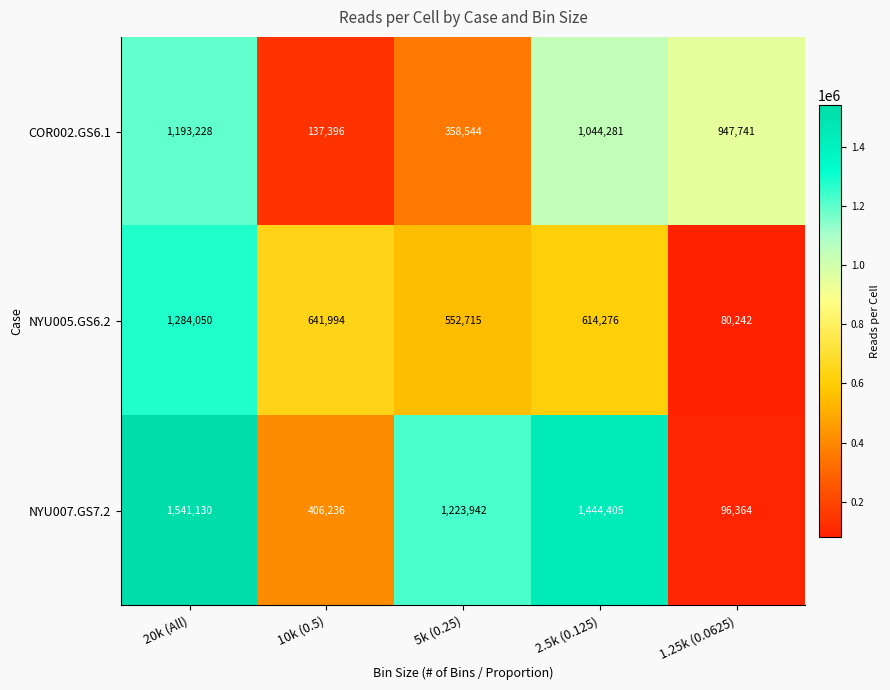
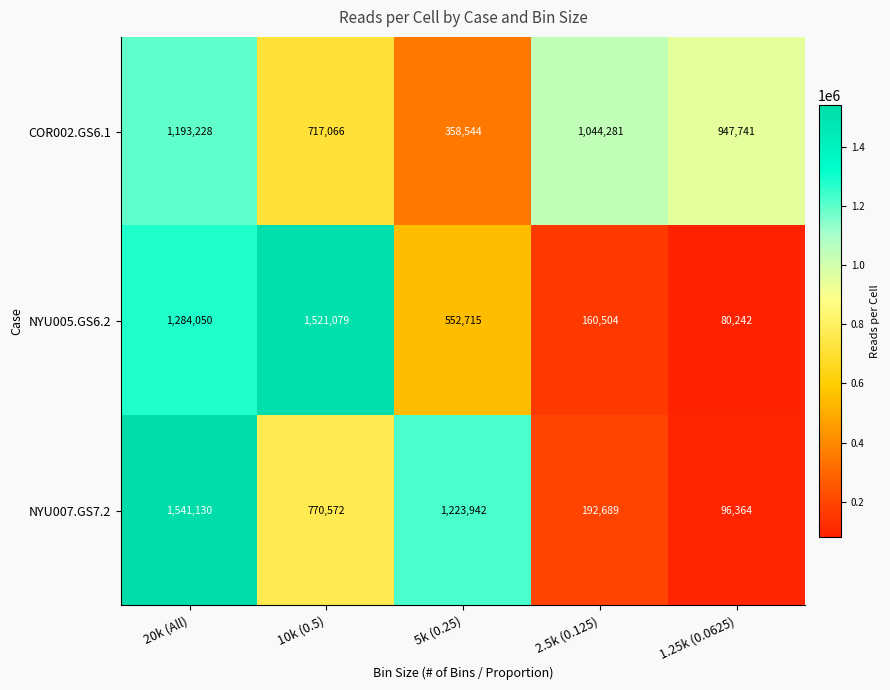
COR002.GS6.1, 10k (0.5): 137,396 -> 717,066
NYU005.GS6.2, 10k (0.5): 641,994 -> 1,521,079
NYU005.GS6.2, 2.5k (0.125): 614,276 -> 160,504
NYU007.GS7.2, 10k (0.5): 406,236 -> 770,572
NYU007.GS7.2, 2.5k (0.125): 1,444,405 -> 192,689
